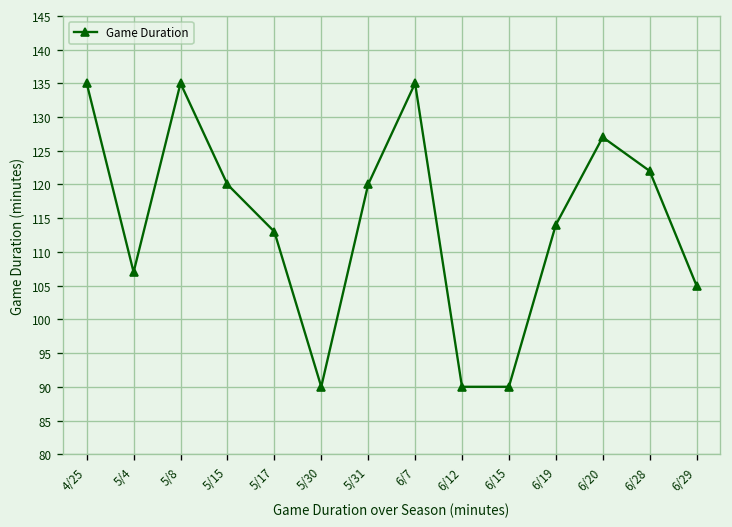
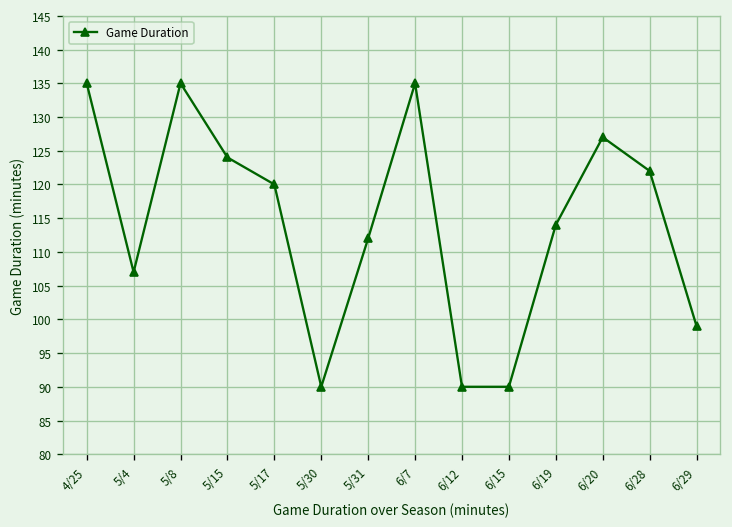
5/15: 120 -> 124
5/17: 113 -> 120
5/31: 120 -> 112
6/29: 105 -> 99
